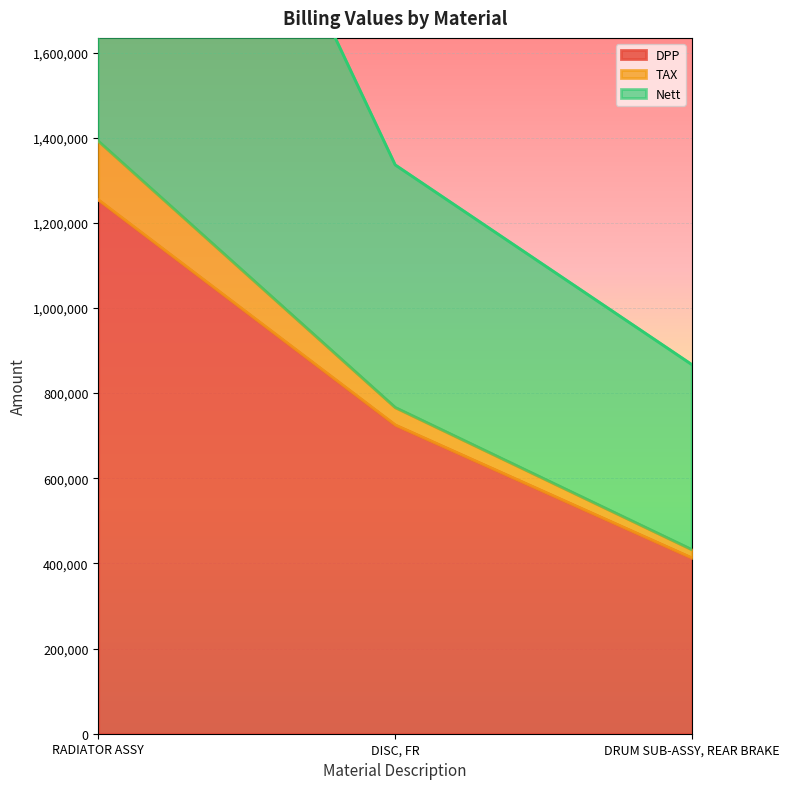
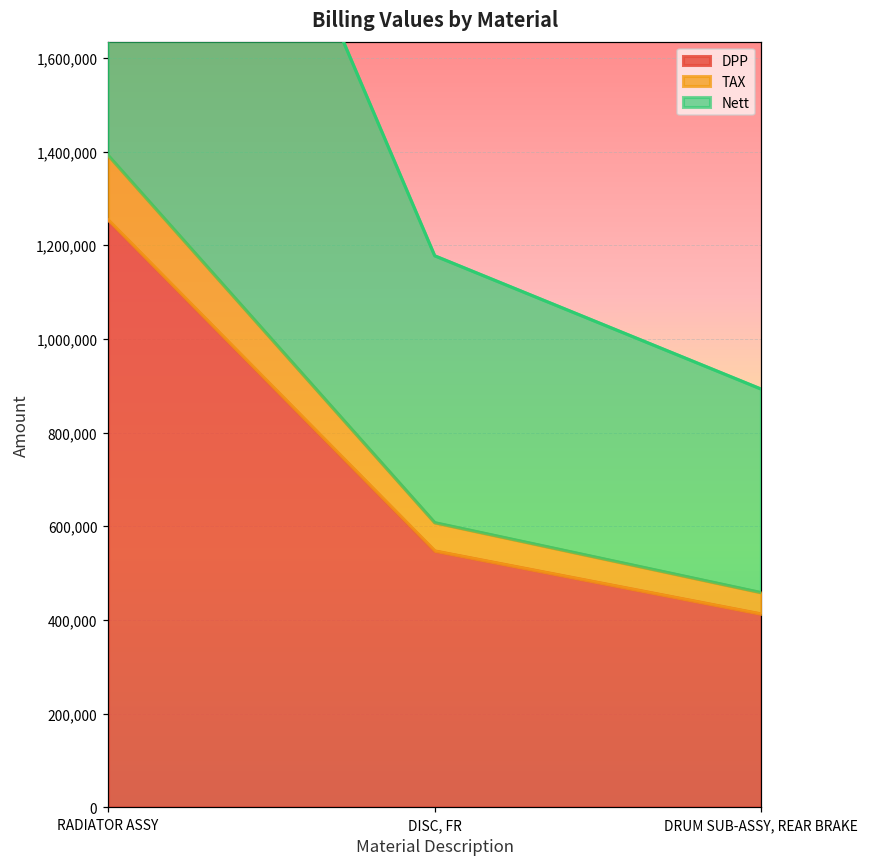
DPP, DISC, FR: 730,000 -> 550,000
TAX, DISC, FR: 40,000 -> 60,000
TAX, DRUM SUB-ASSY, REAR BRAKE: 20,000 -> 50,000
